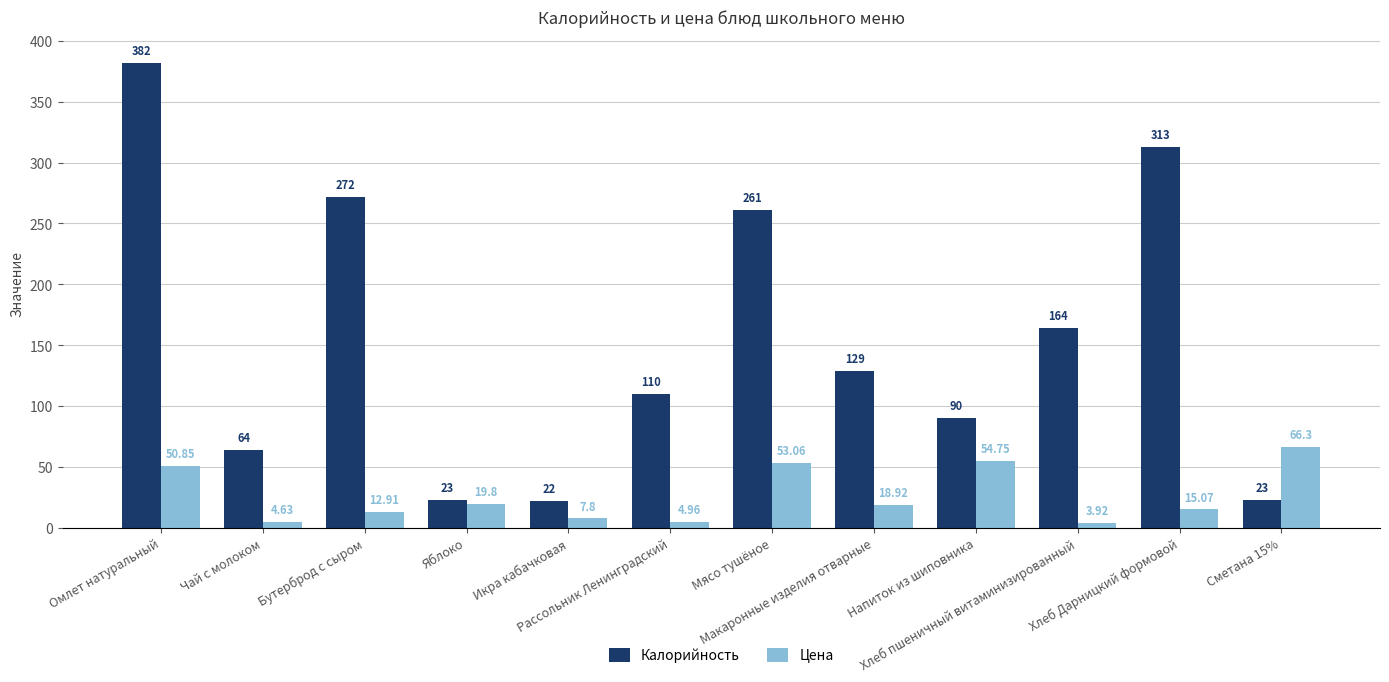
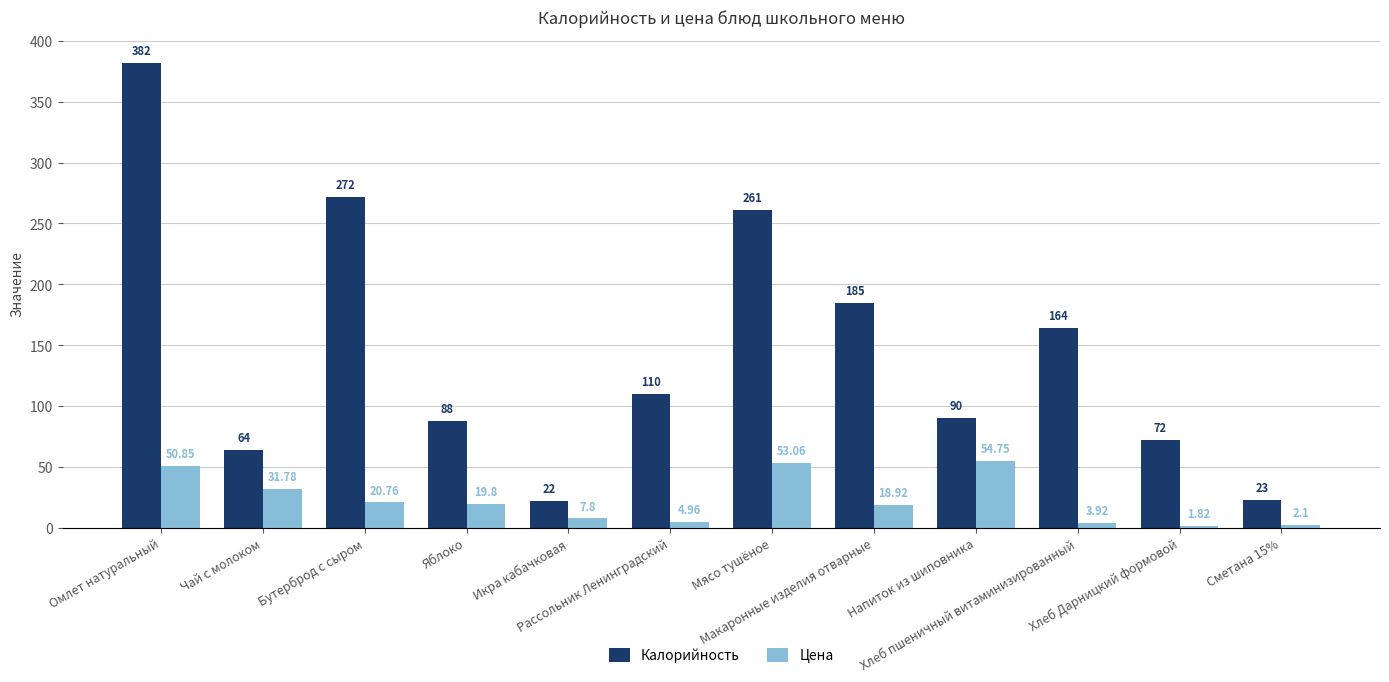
Цена, Чай с молоком: 4.63 -> 31.78
Цена, Бутерброд с сыром: 12.91 -> 20.76
Калорийность, Яблоко: 23 -> 88
Калорийность, Макаронные изделия отварные: 129 -> 185
Калорийность, Хлеб Дарницкий формовой: 313 -> 72
Цена, Хлеб Дарницкий формовой: 15.07 -> 1.82
Цена, Сметана 15%: 66.3 -> 2.1
